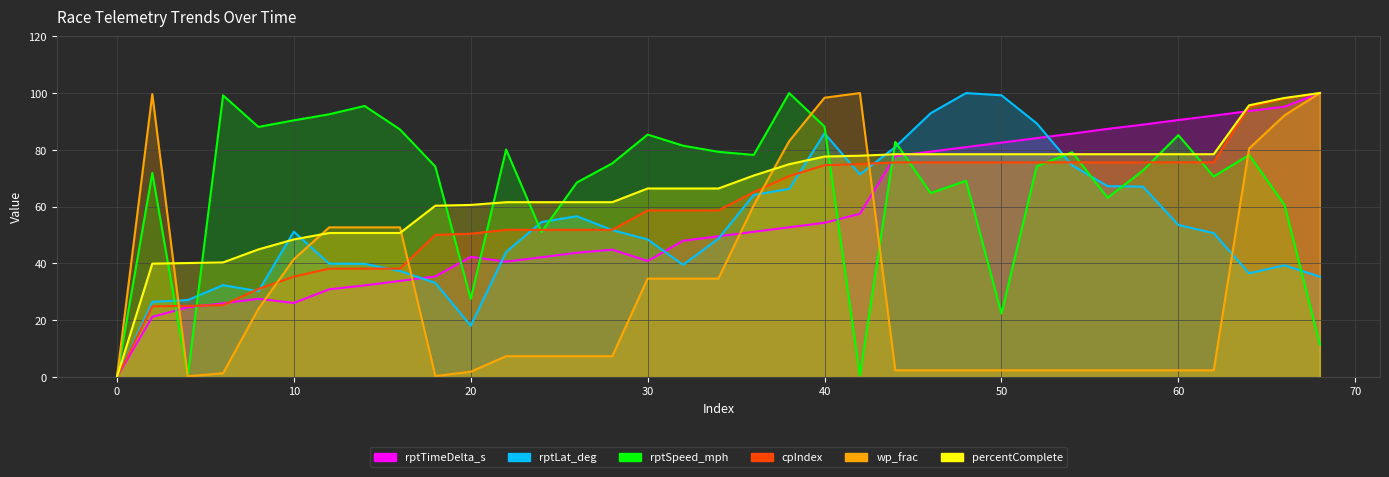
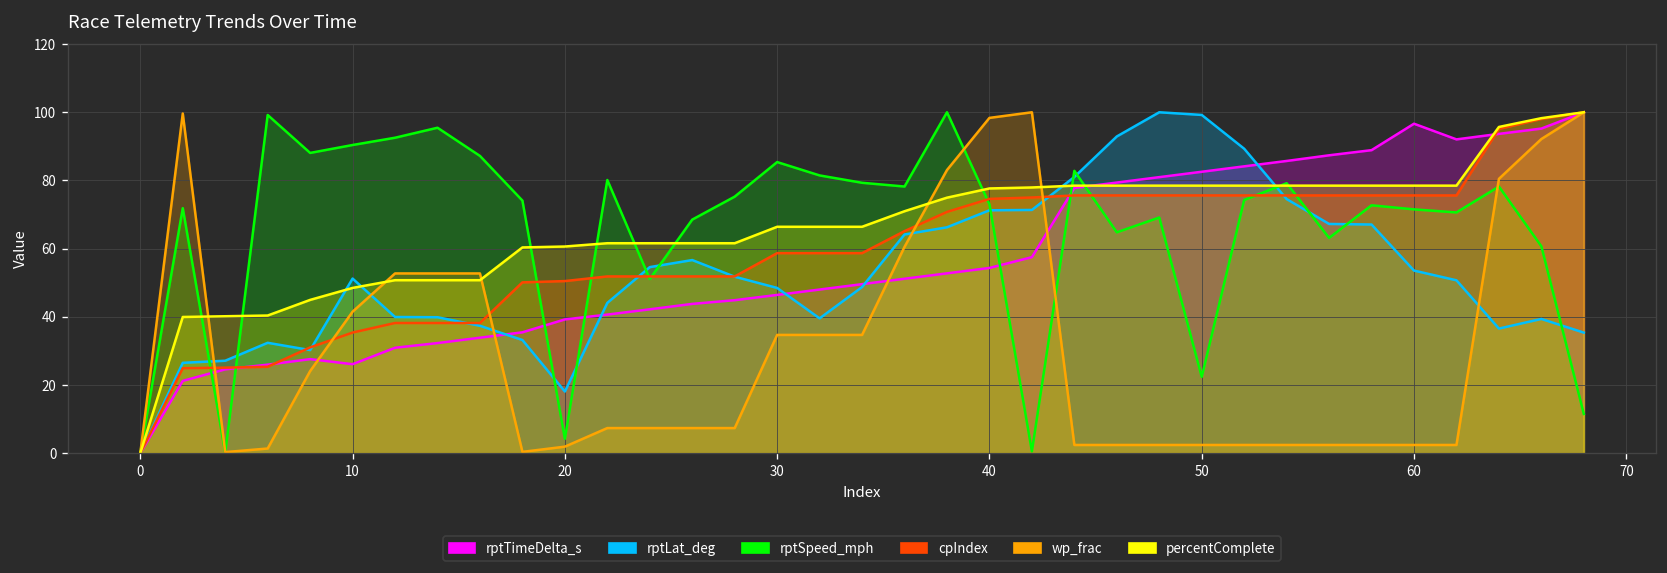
rptTimeDelta_s, 20: 42 -> 39
rptSpeed_mph, 20: 28 -> 4
rptTimeDelta_s, 30: 41 -> 46
rptLat_deg, 40: 86 -> 71
rptSpeed_mph, 40: 88 -> 73
rptTimeDelta_s, 60: 91 -> 97
rptSpeed_mph, 60: 85 -> 72
